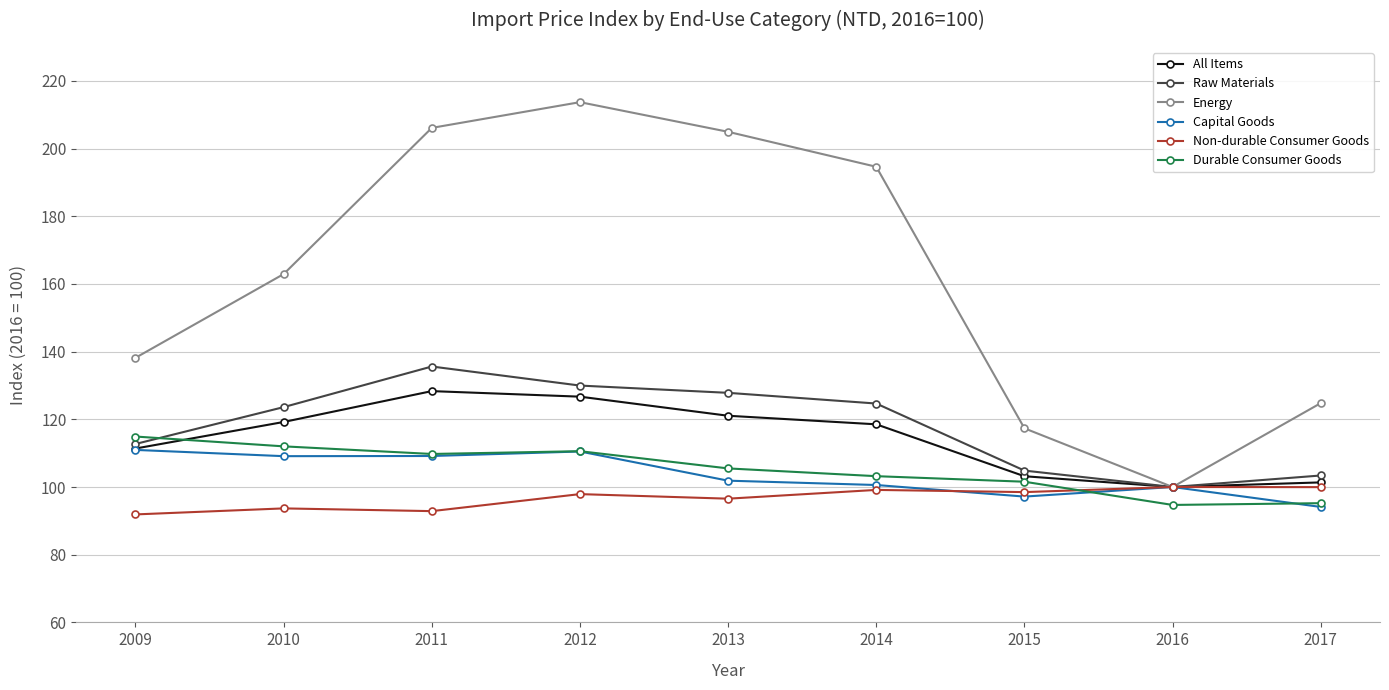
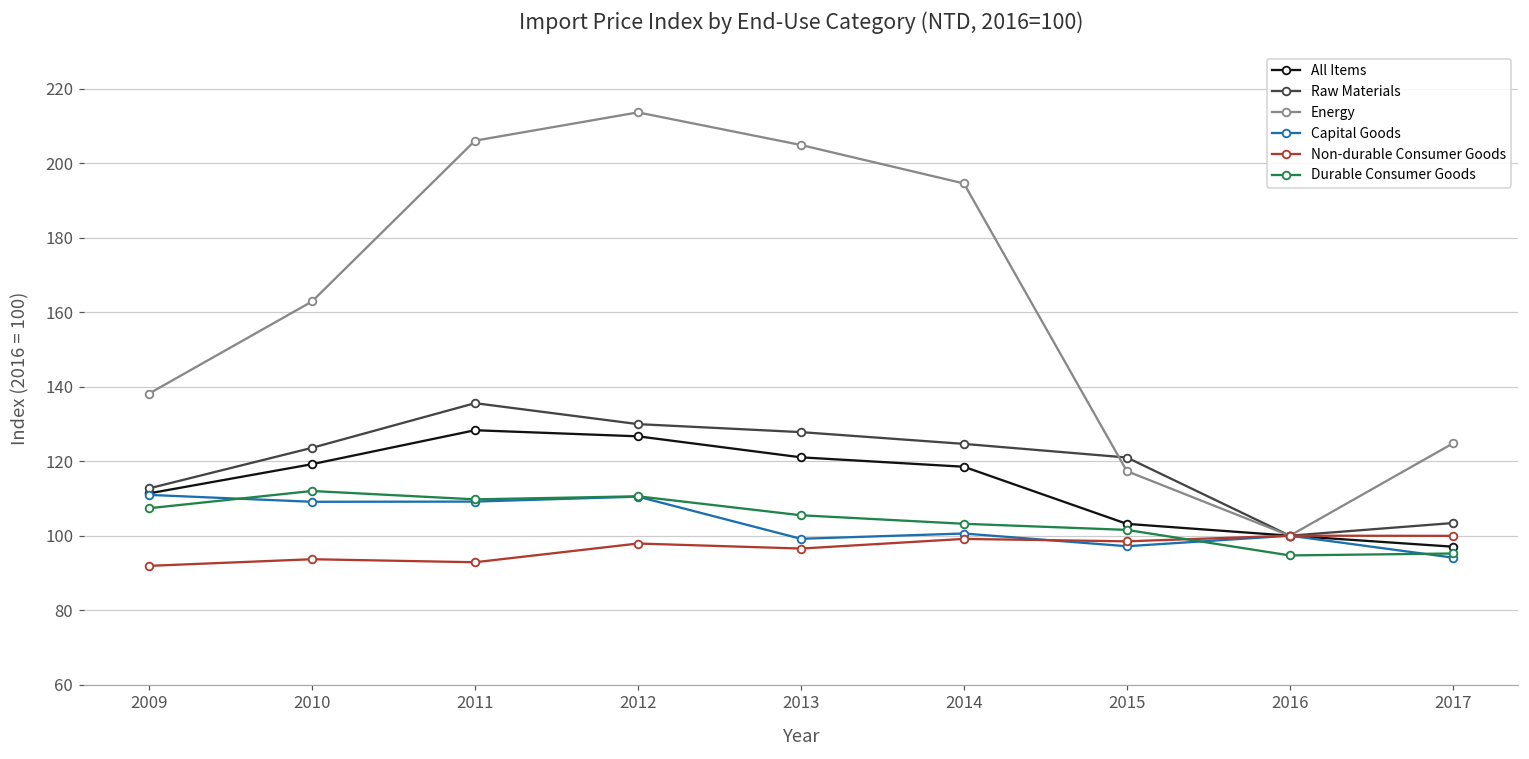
Durable Consumer Goods, 2009: 115 -> 107
Capital Goods, 2013: 102 -> 99
Raw Materials, 2015: 105 -> 121
All Items, 2017: 101 -> 97
